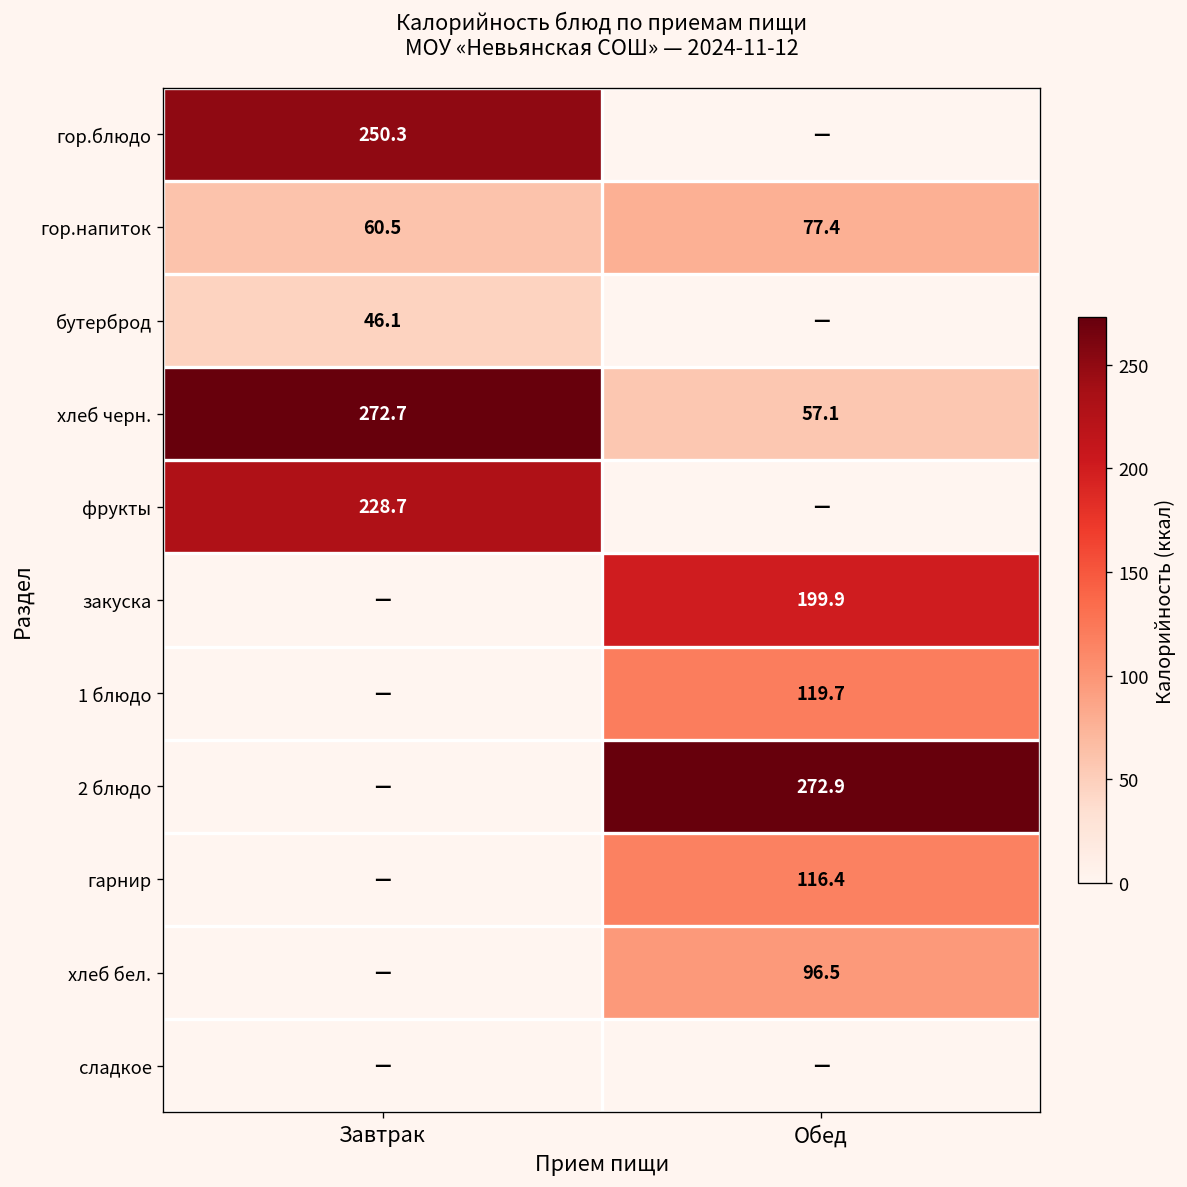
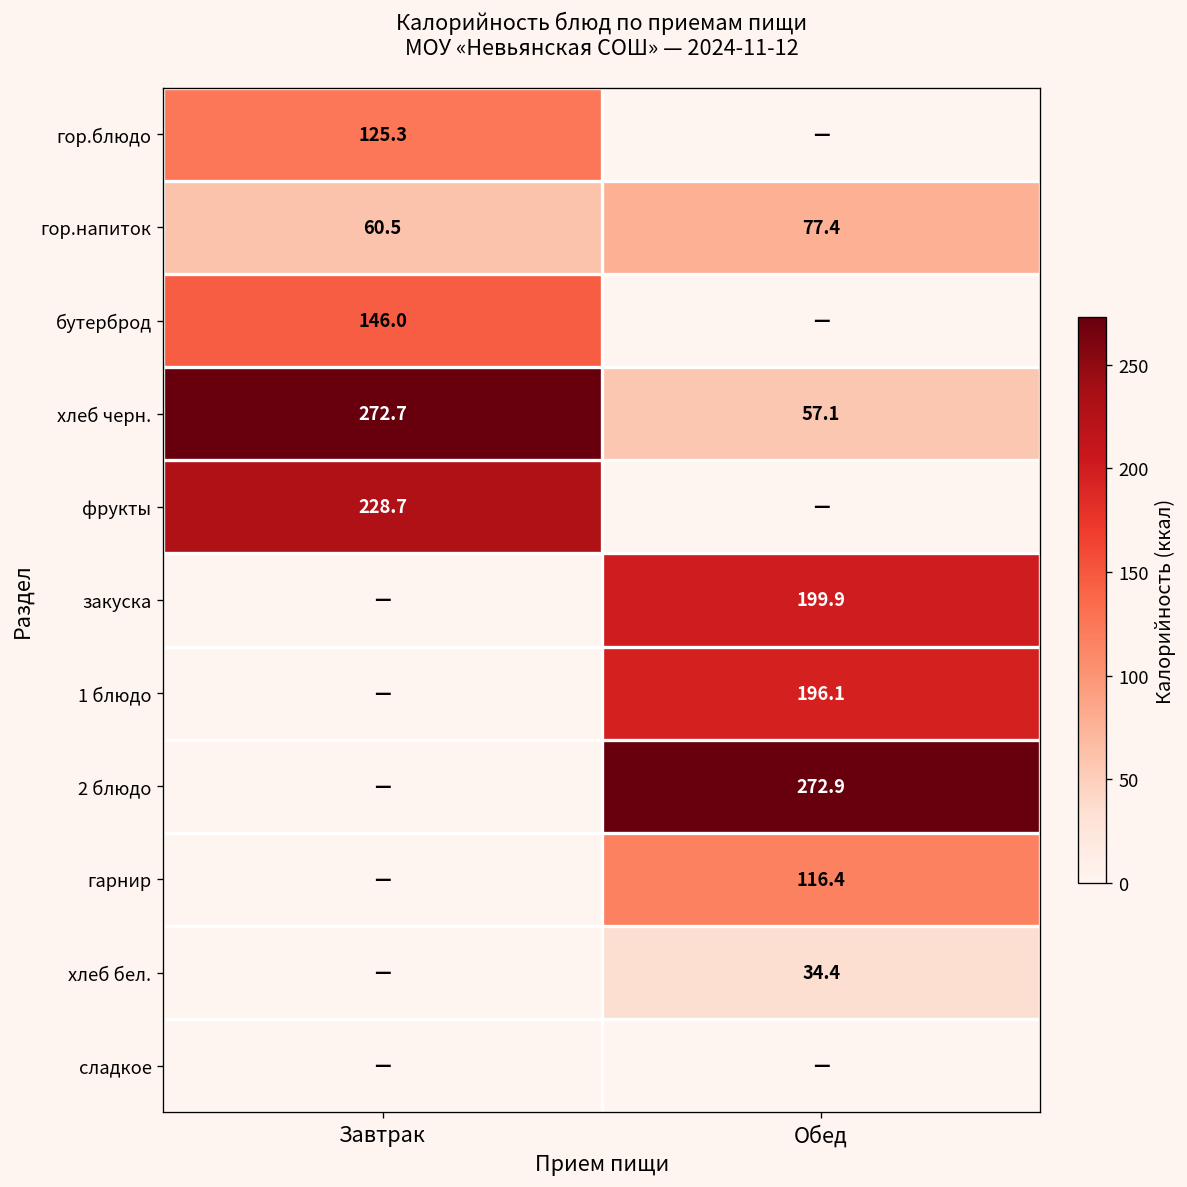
гор.блюдо, Завтрак: 250.3 -> 125.3
бутерброд, Завтрак: 46.1 -> 146.0
1 блюдо, Обед: 119.7 -> 196.1
хлеб бел., Обед: 96.5 -> 34.4
